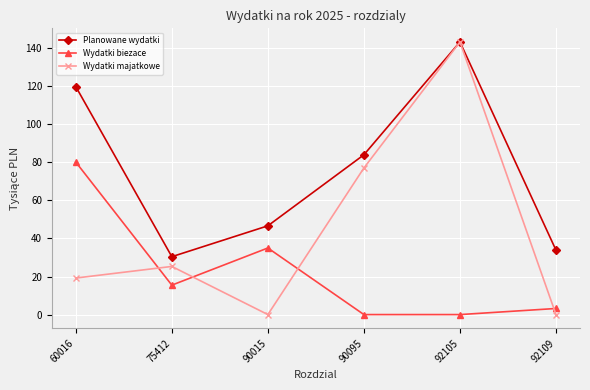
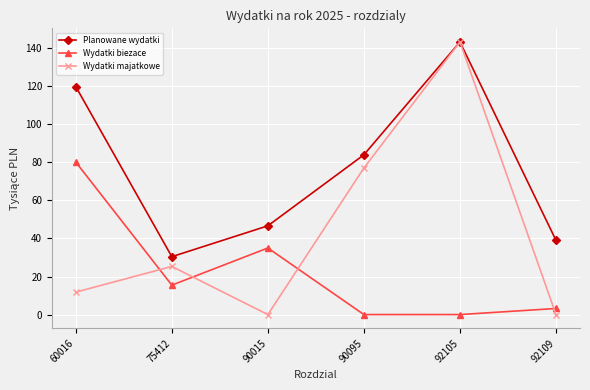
Wydatki majatkowe, 60016: 19 -> 12
Planowane wydatki, 92109: 34 -> 39
